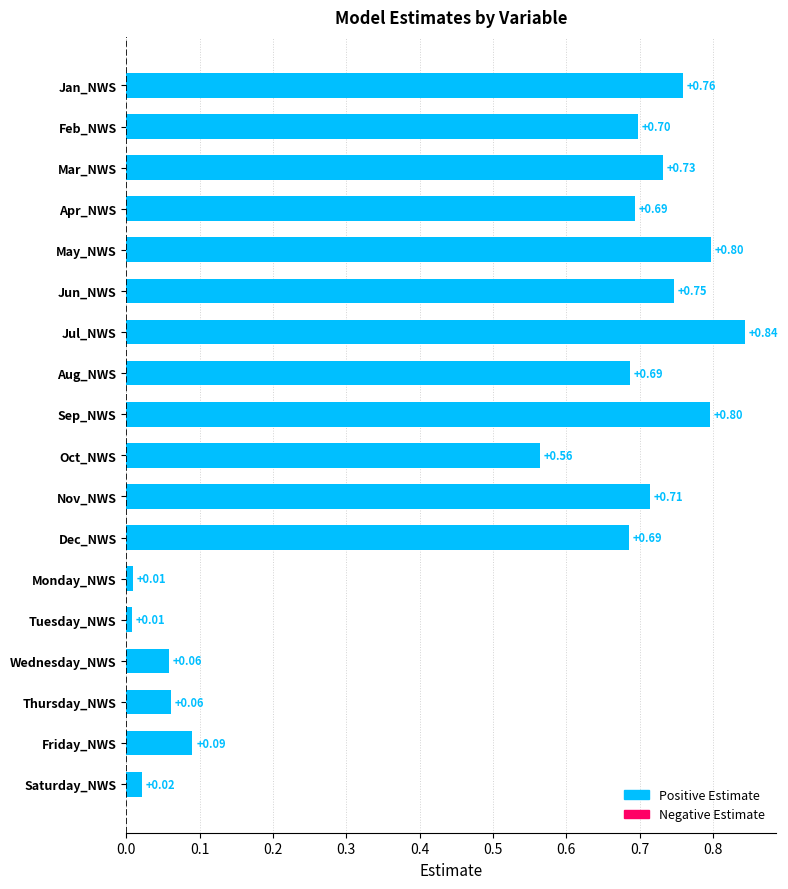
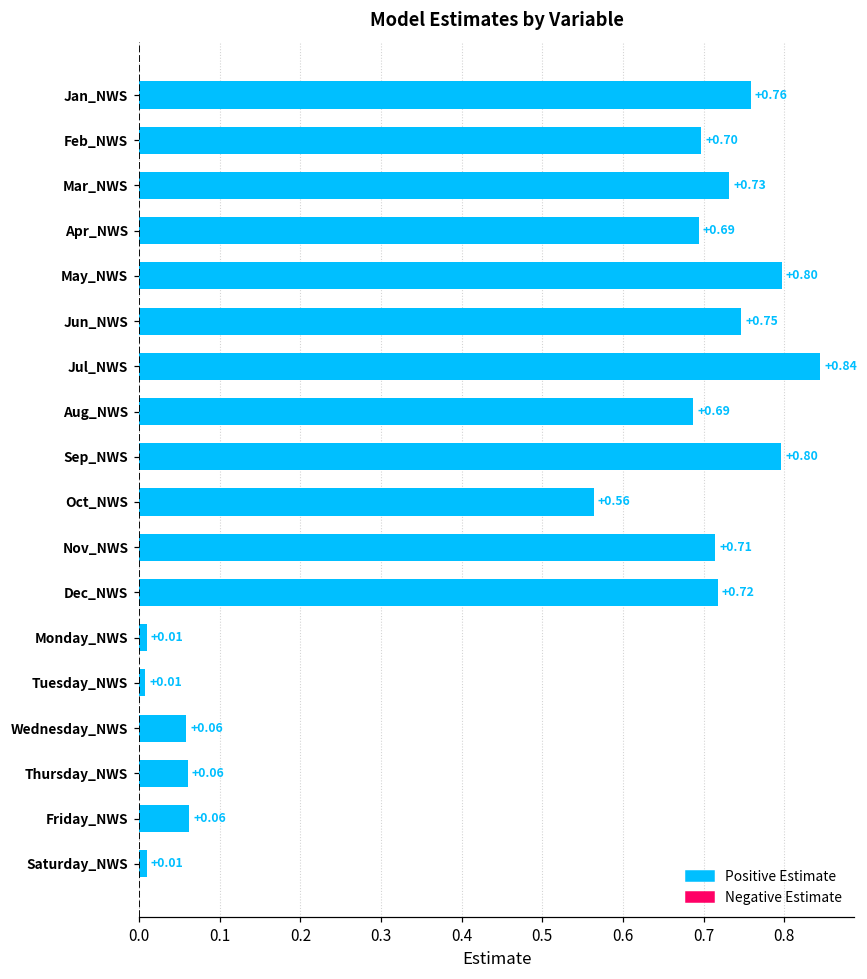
Dec_NWS: +0.69 -> +0.72
Friday_NWS: +0.09 -> +0.06
Saturday_NWS: +0.02 -> +0.01
